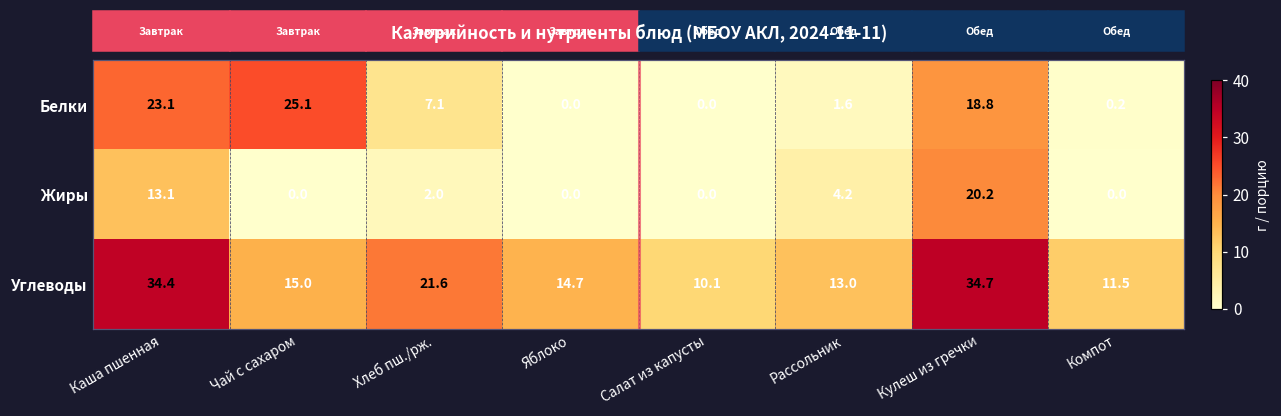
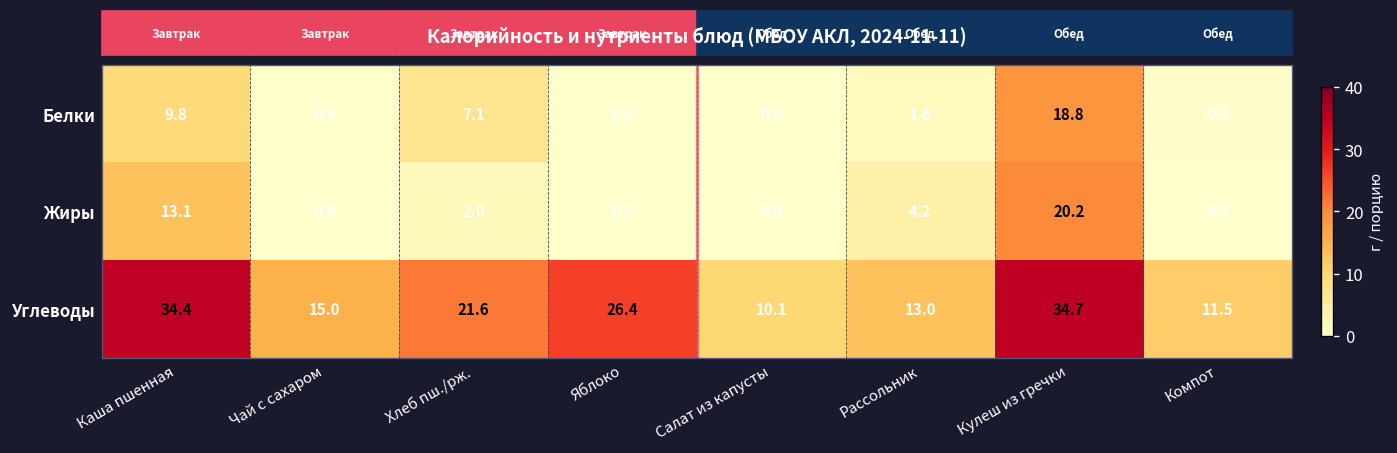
Белки, Каша пшенная: 23.1 -> 9.8
Белки, Чай с сахаром: 25.1 -> 0.1
Углеводы, Яблоко: 14.7 -> 26.4
